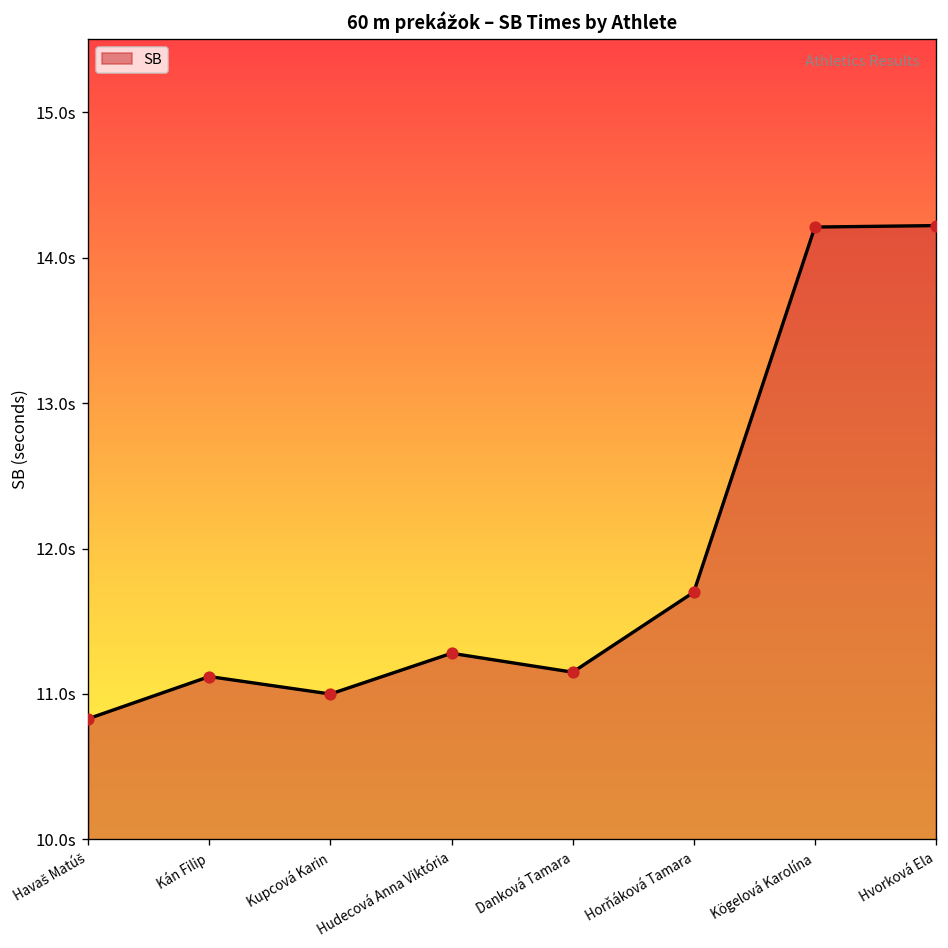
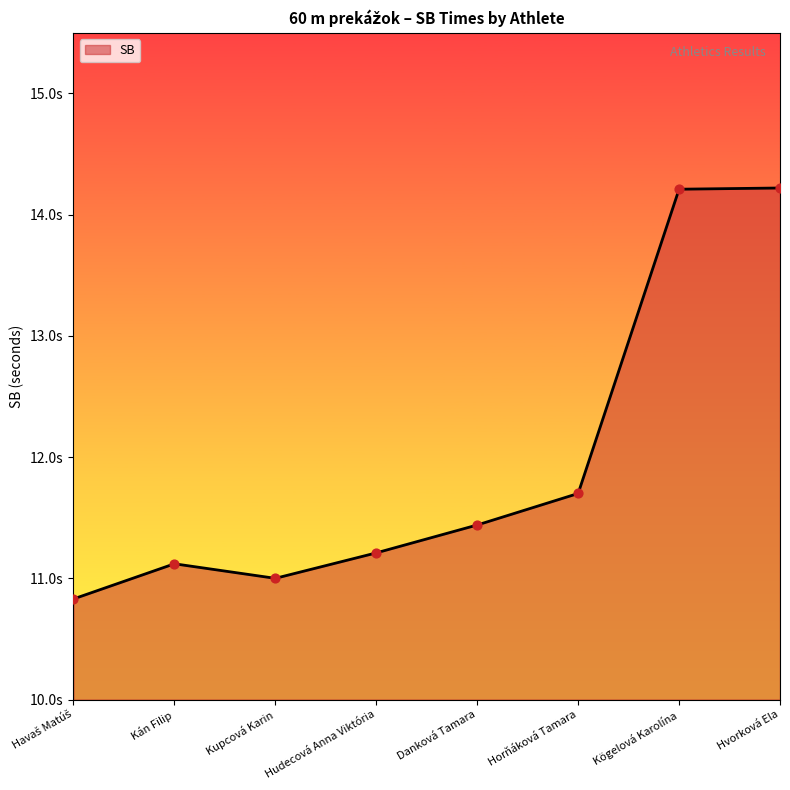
Hudecová Anna Viktória: 11.28s -> 11.21s
Danková Tamara: 11.15s -> 11.44s
